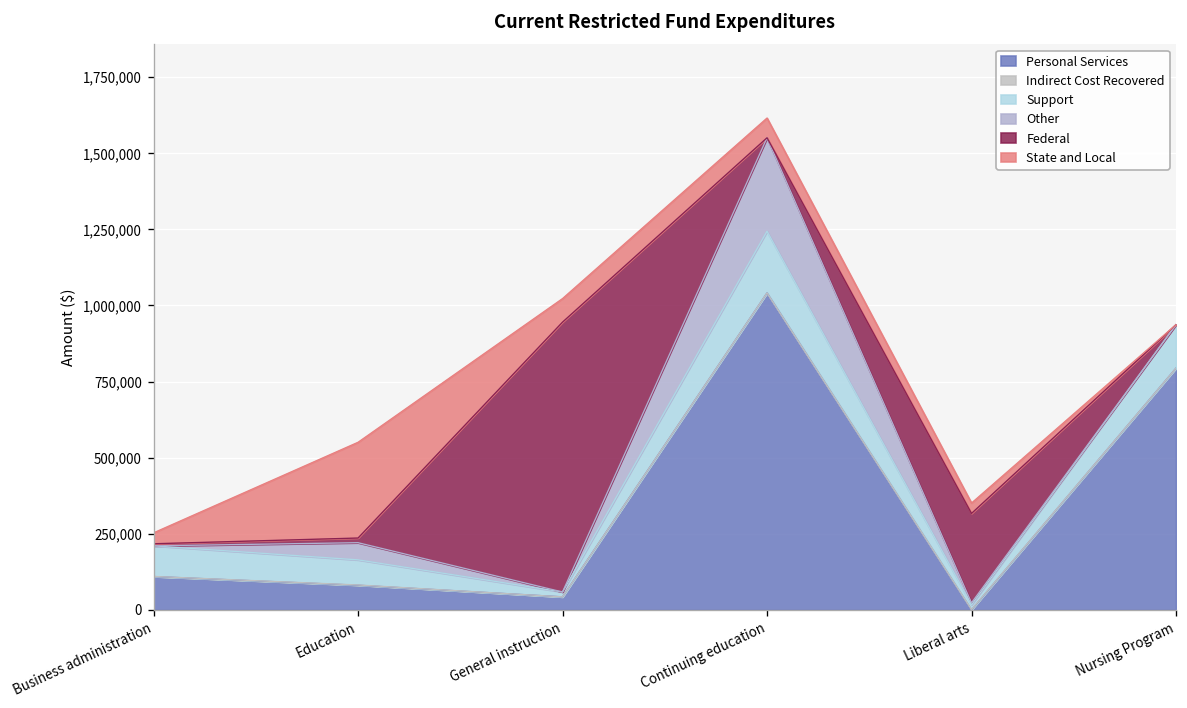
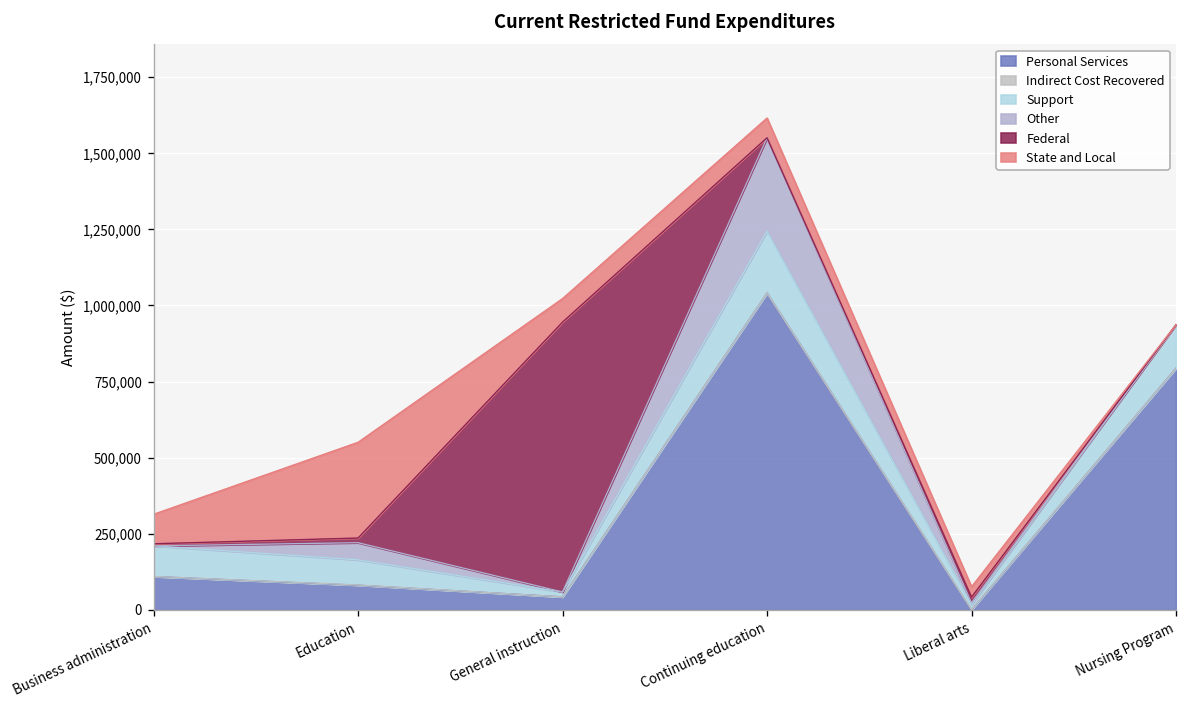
State and Local, Business administration: 40,000 -> 100,000
Federal, Liberal arts: 290,000 -> 20,000
